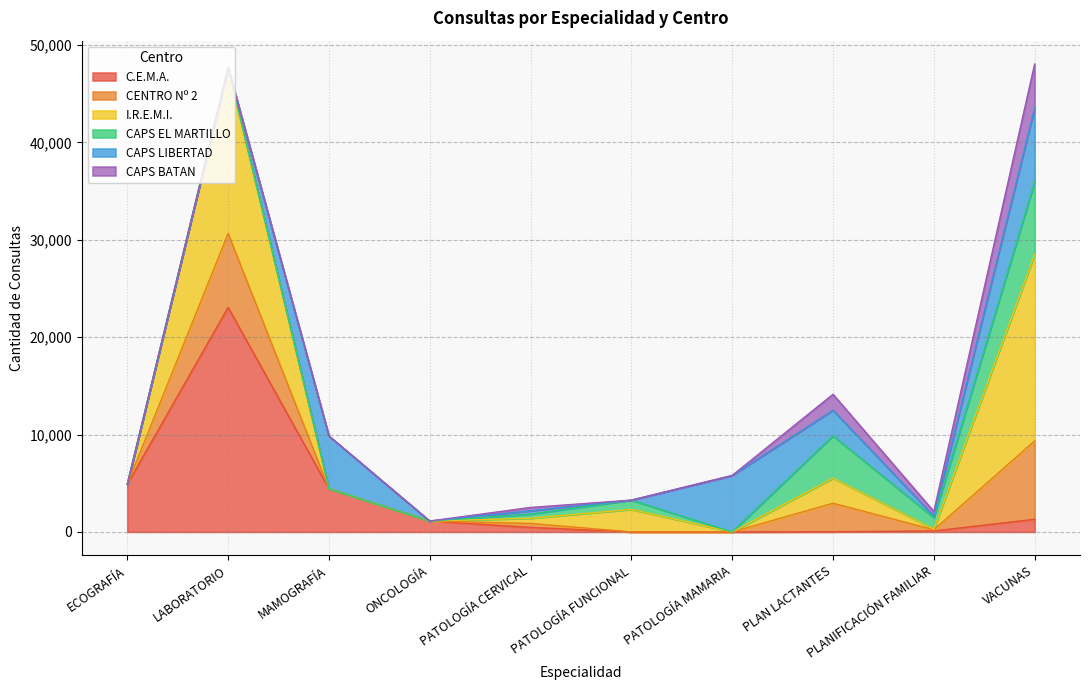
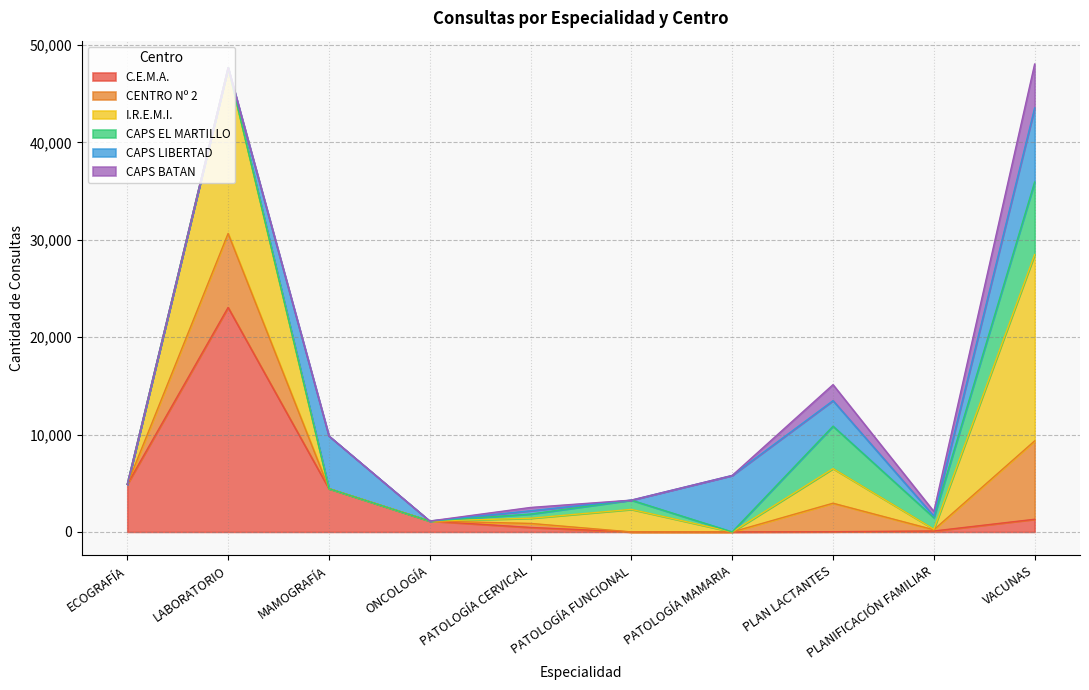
I.R.E.M.I., PLAN LACTANTES: 3,000 -> 4,000
